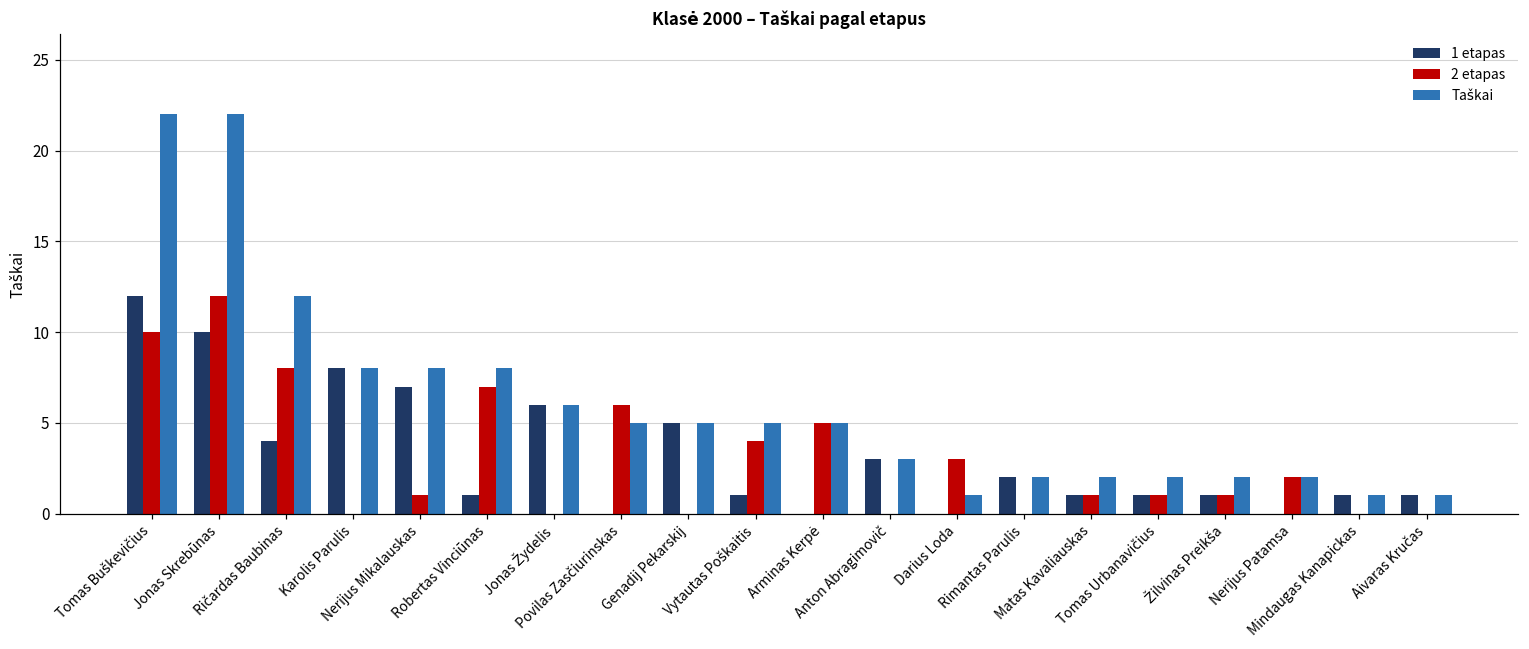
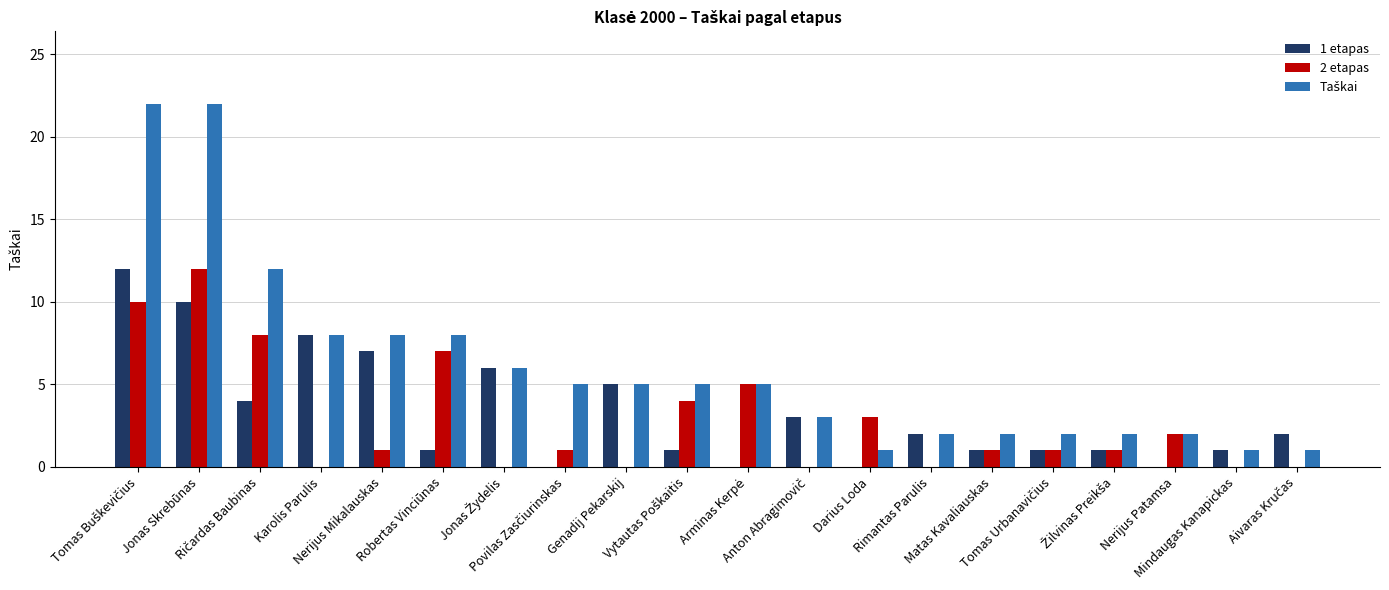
2 etapas, Povilas Zasčiurinskas: 6 -> 1
1 etapas, Aivaras Kručas: 1 -> 2
